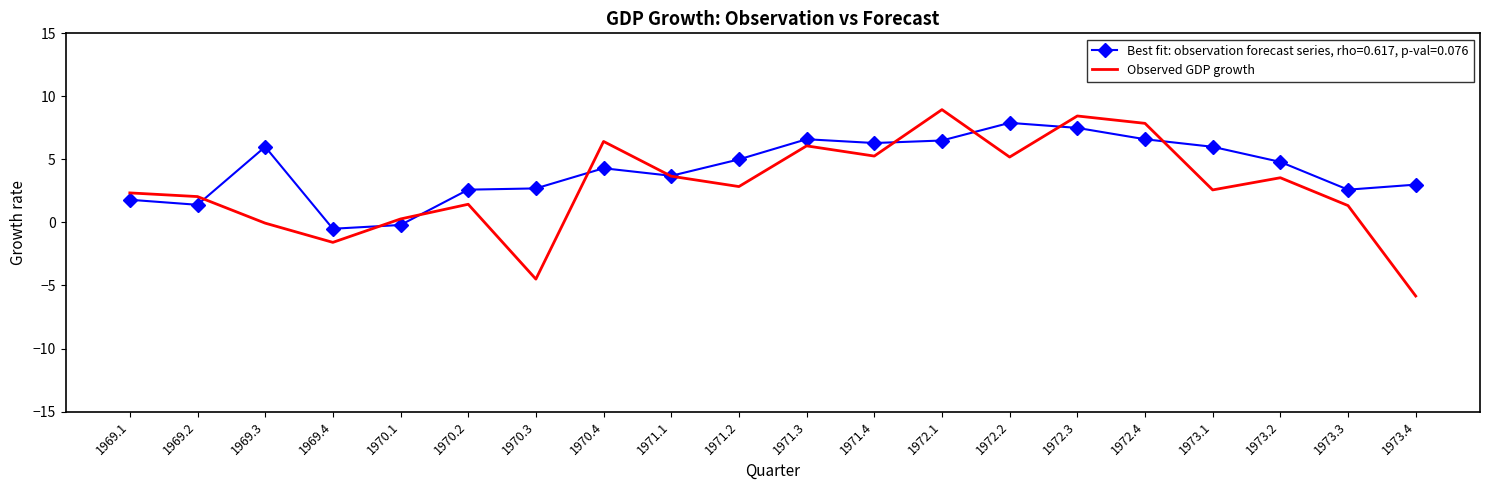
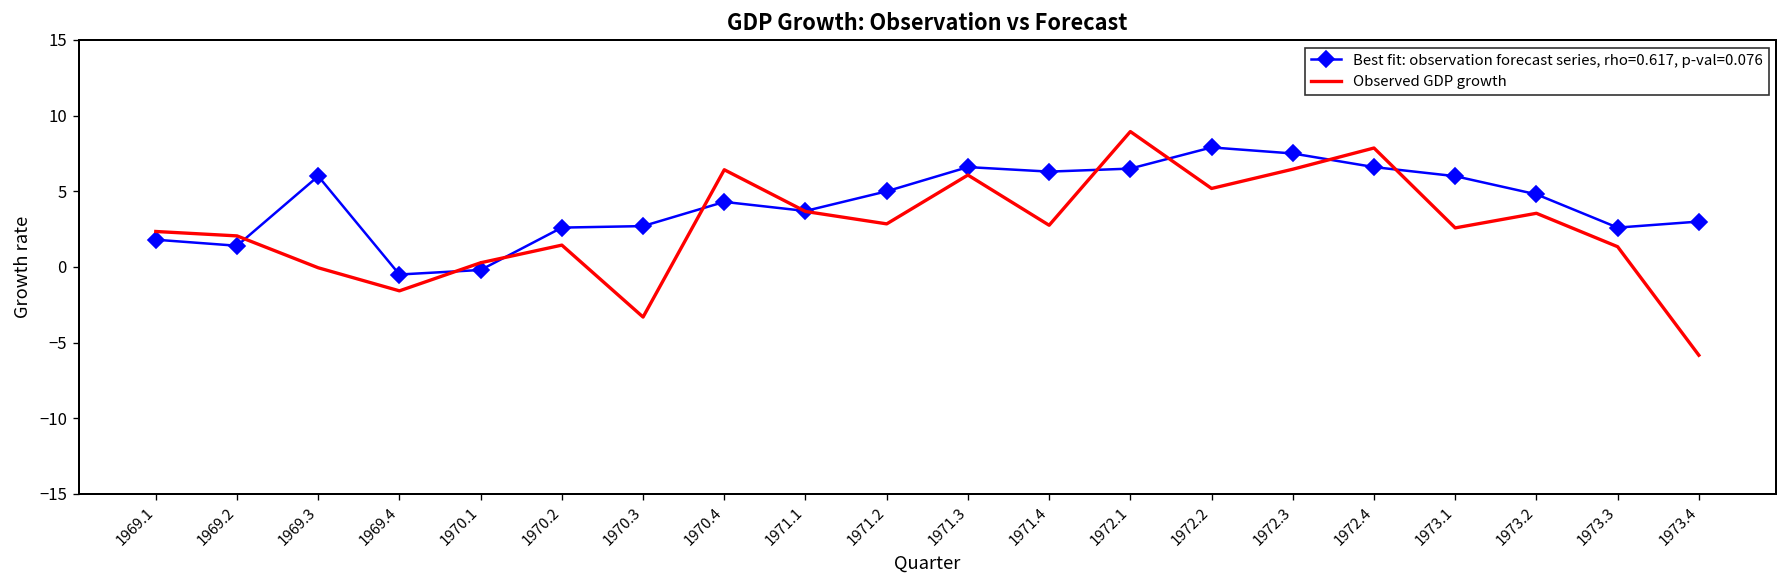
Observed GDP growth, 1970.3: -4.5 -> -3.3
Observed GDP growth, 1971.4: 5.3 -> 2.8
Observed GDP growth, 1972.3: 8.4 -> 6.5
